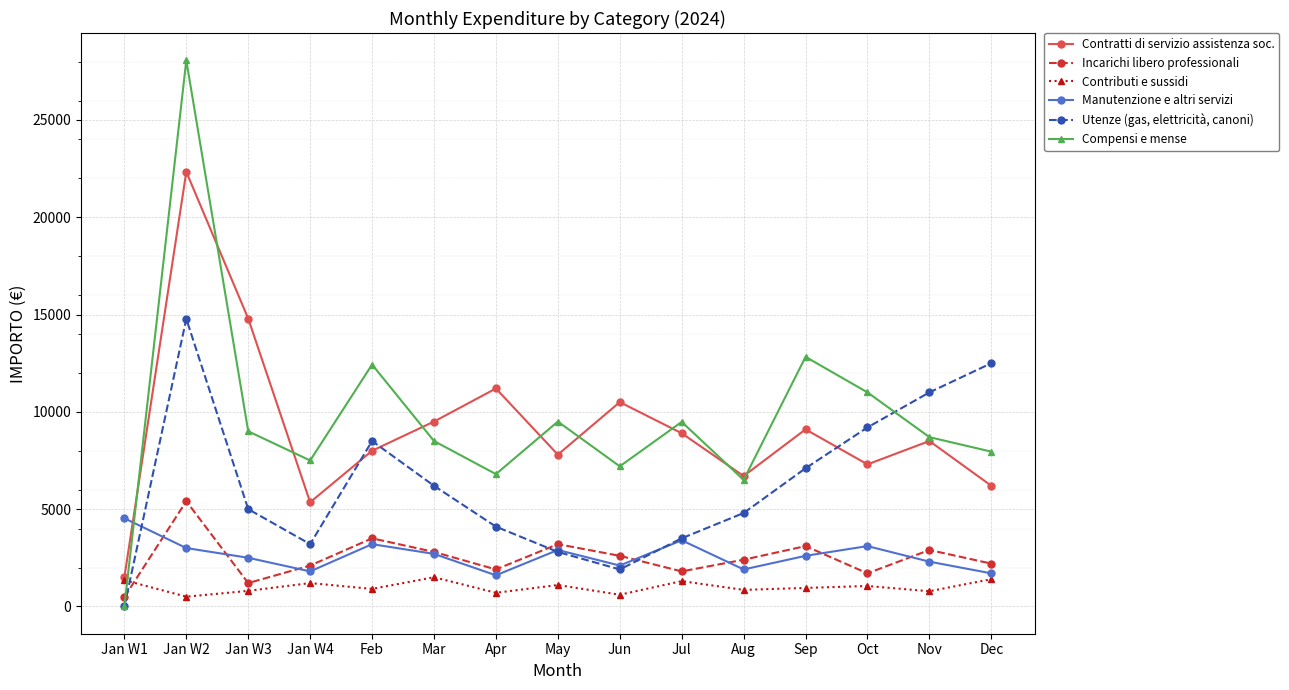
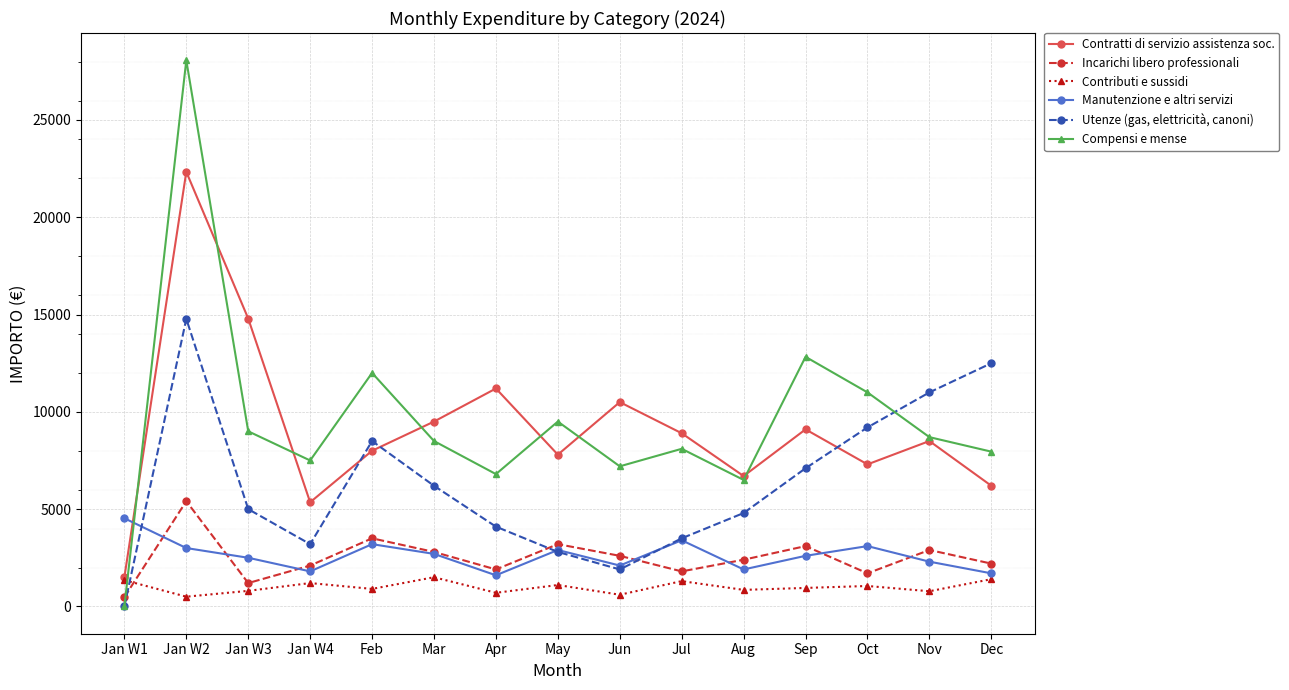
Compensi e mense, Feb: 12400 -> 12000
Compensi e mense, Jul: 9500 -> 8100
